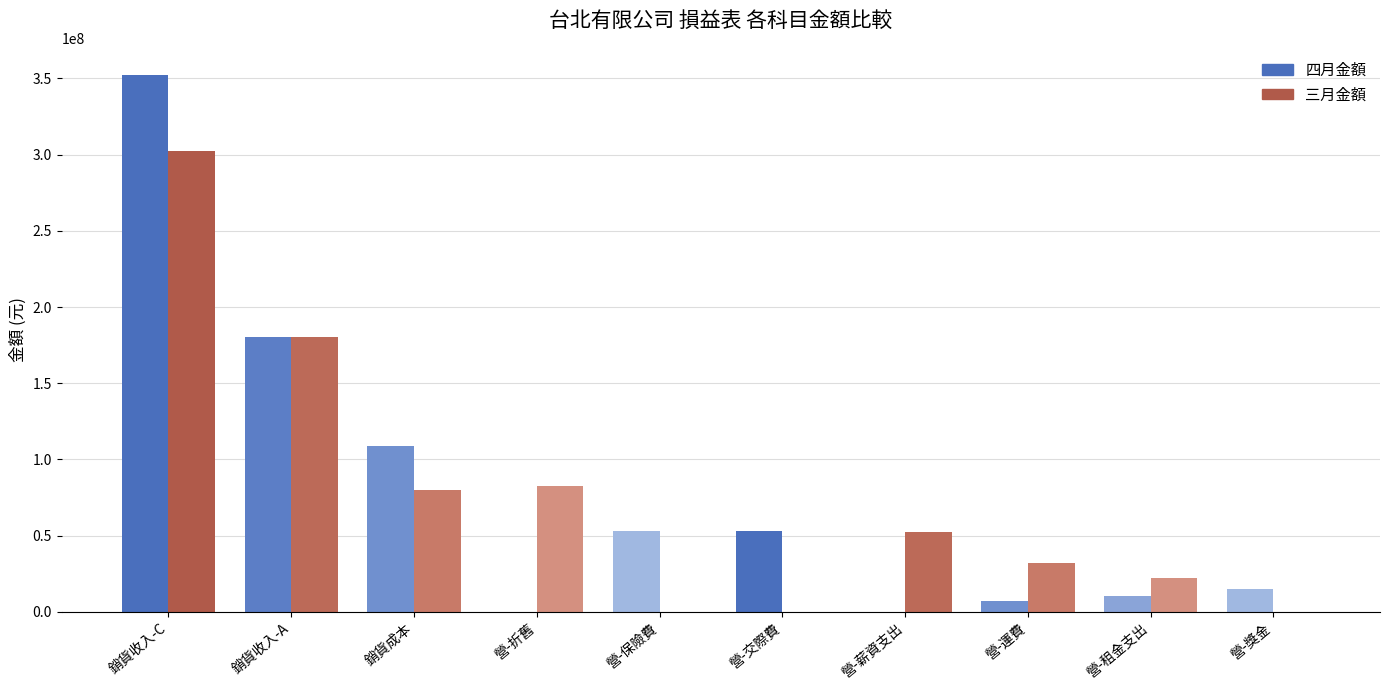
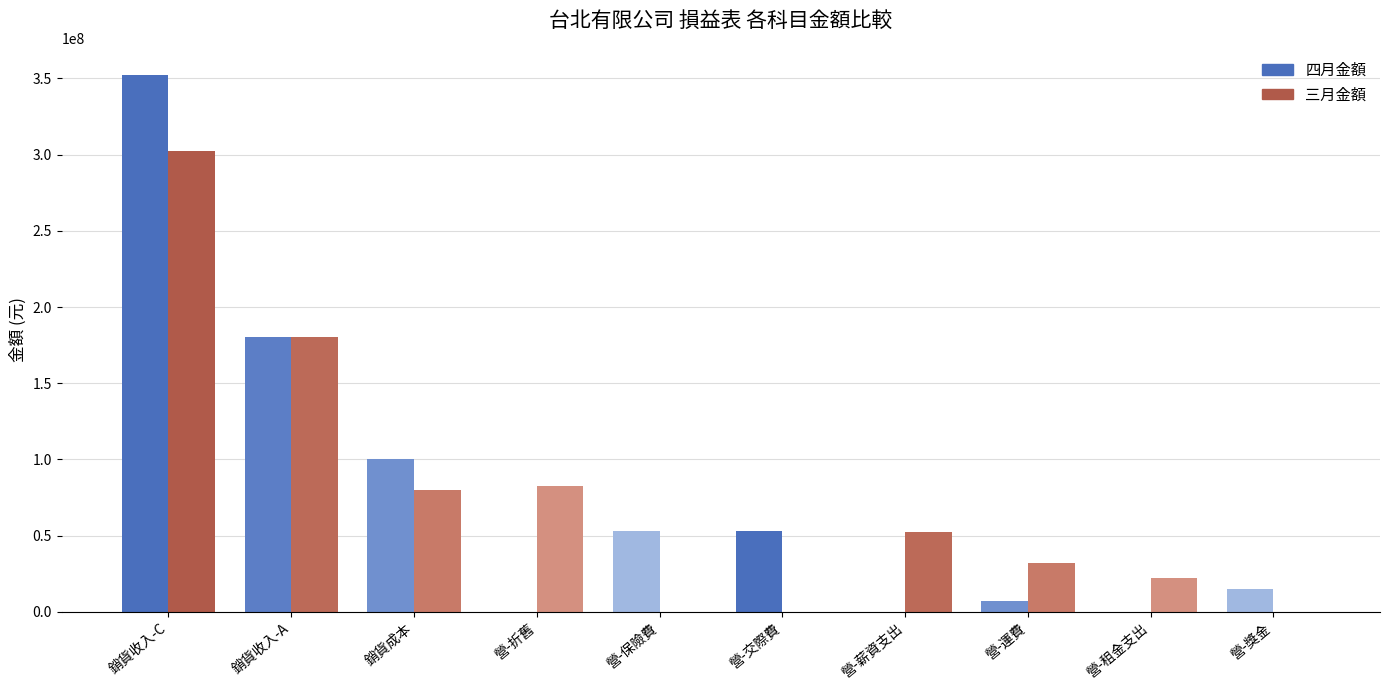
四月金額, 銷貨成本: 109000000 -> 100000000
四月金額, 營-租金支出: 11000000 -> 0
